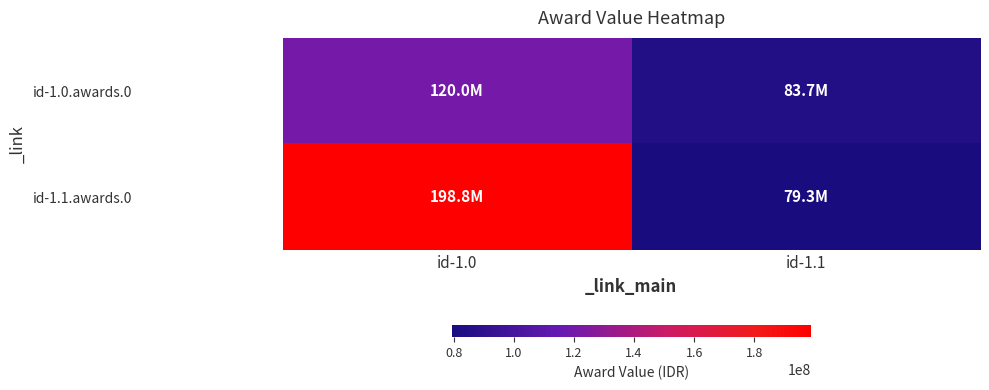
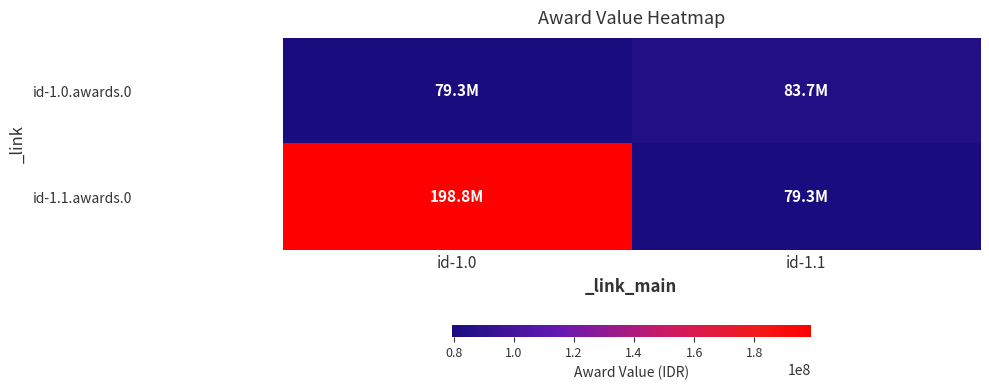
id-1.0.awards.0, id-1.0: 120.0M -> 79.3M
